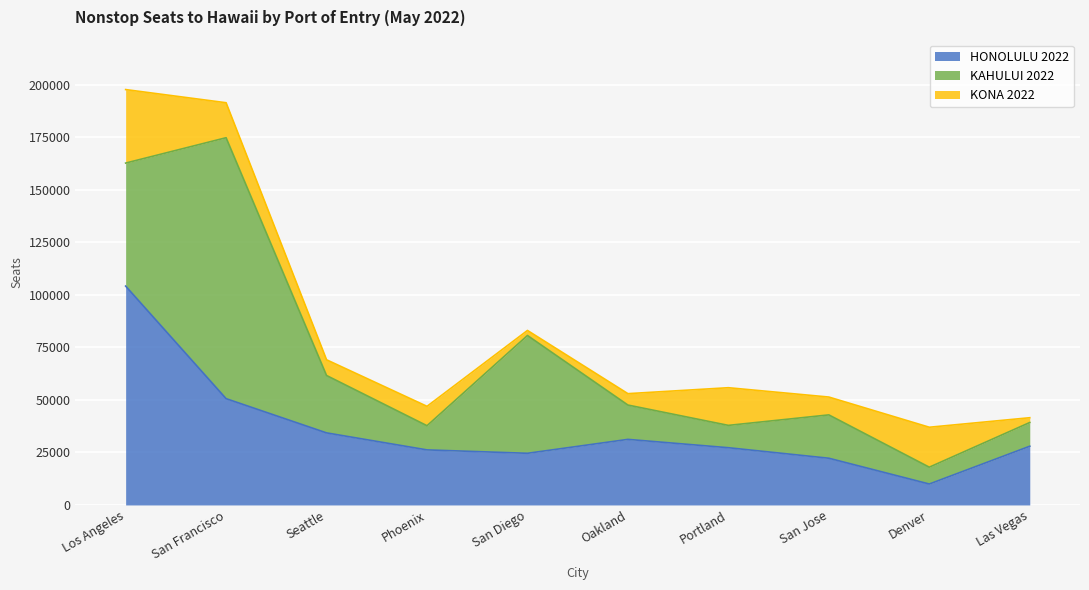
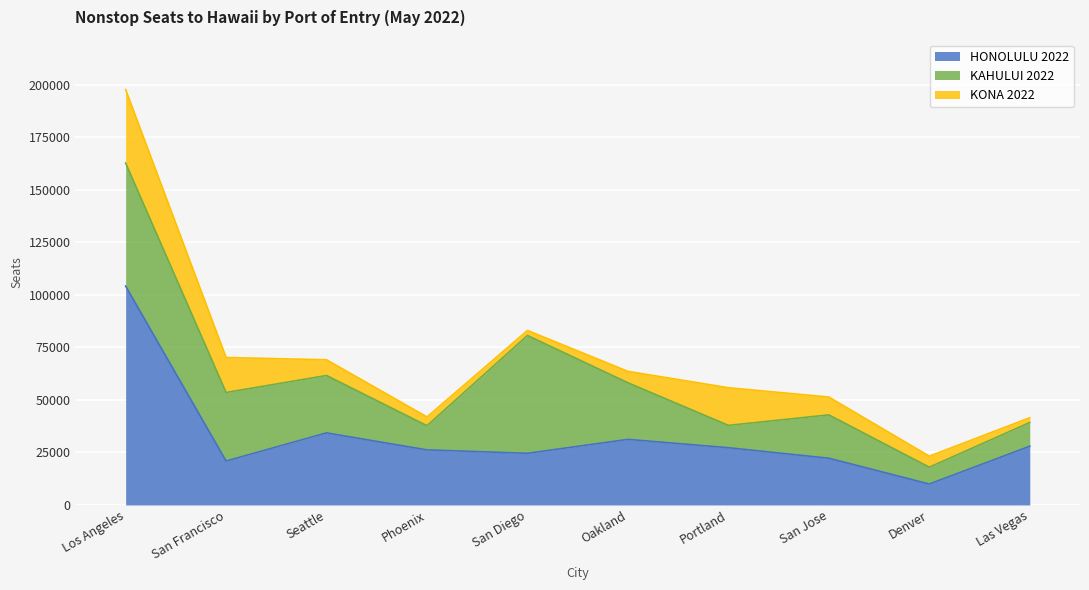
HONOLULU 2022, San Francisco: 51000 -> 21000
KAHULUI 2022, San Francisco: 124000 -> 33000
KONA 2022, Phoenix: 9000 -> 4000
KAHULUI 2022, Oakland: 16000 -> 27000
KONA 2022, Denver: 19000 -> 5000
